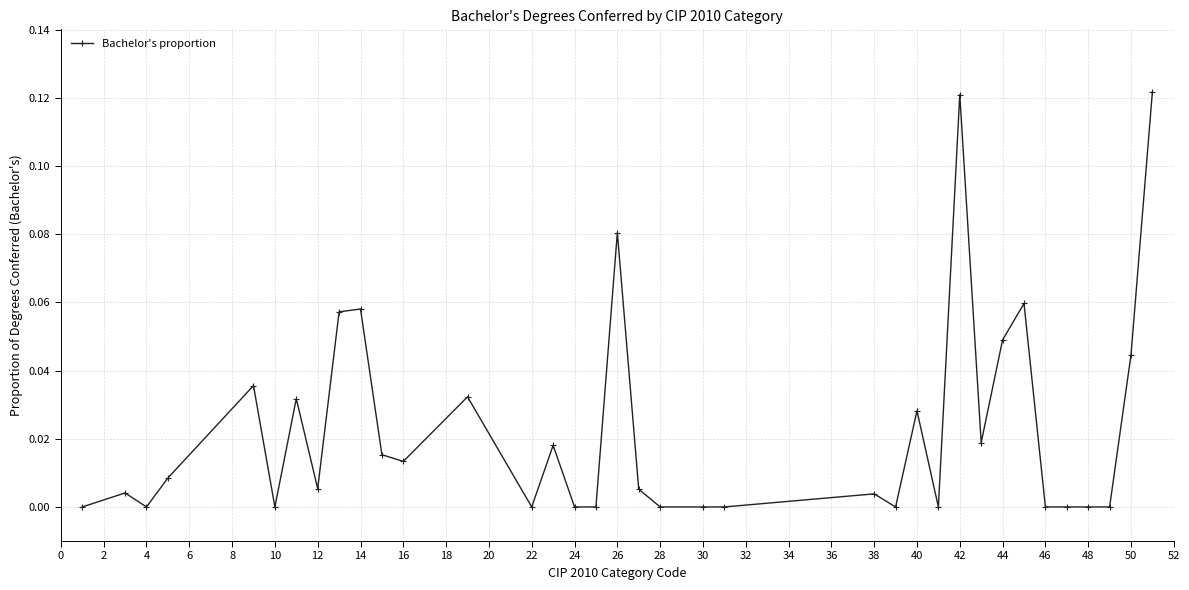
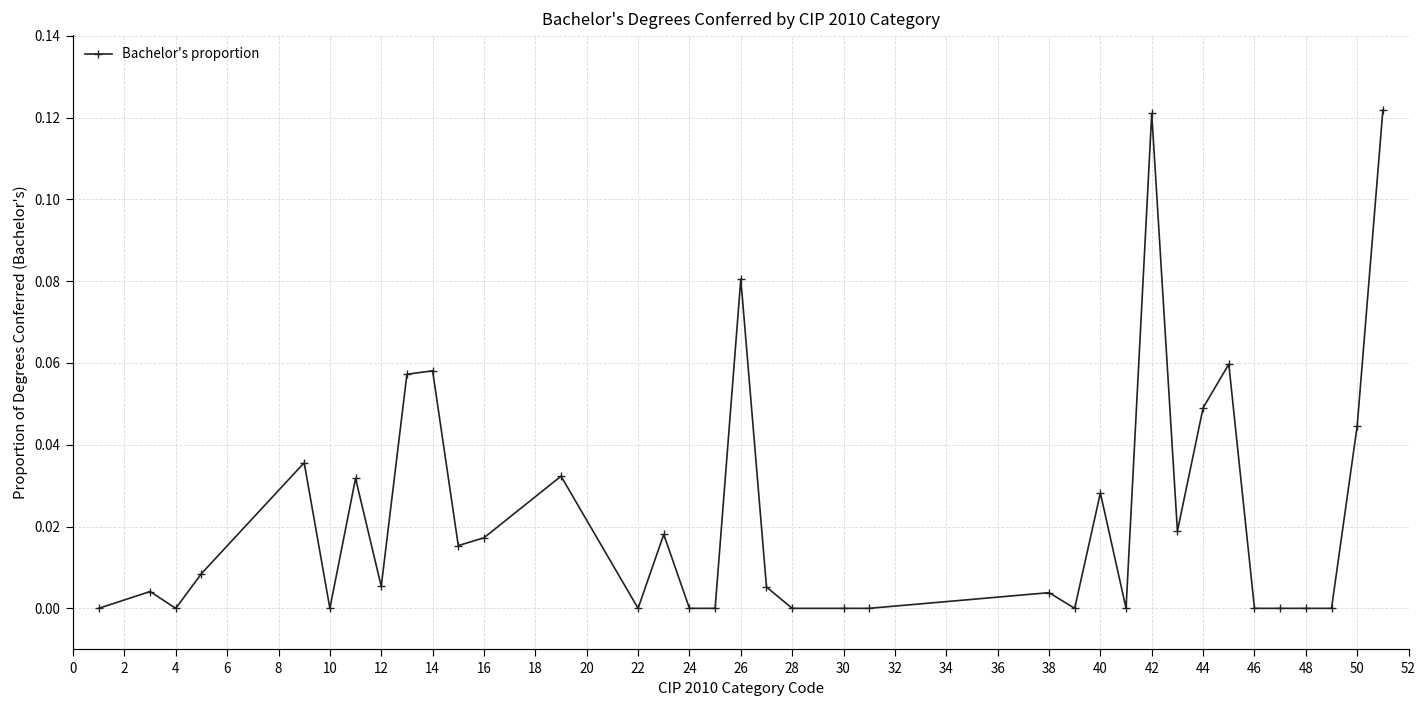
16: 0.013 -> 0.017
